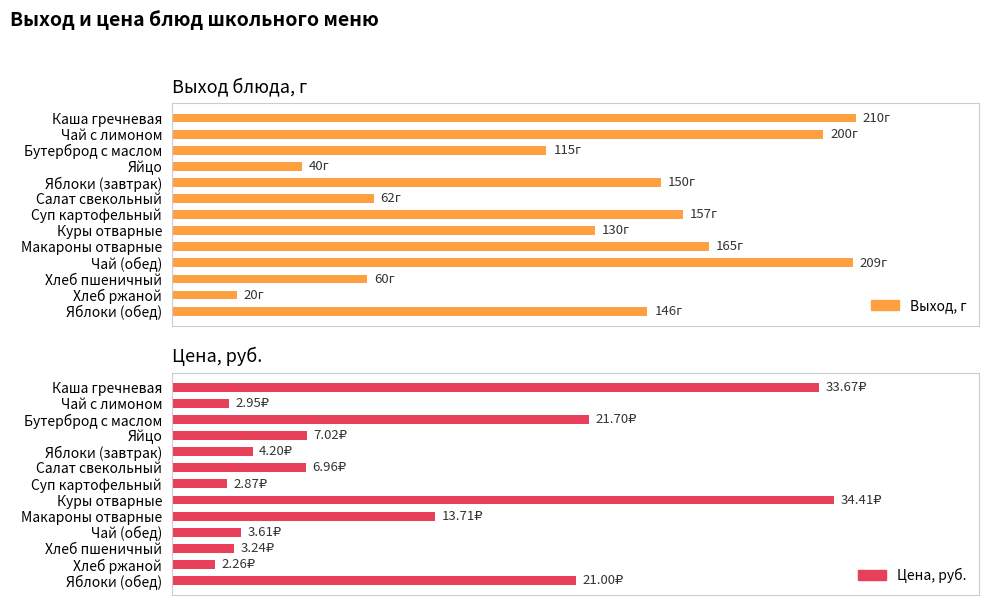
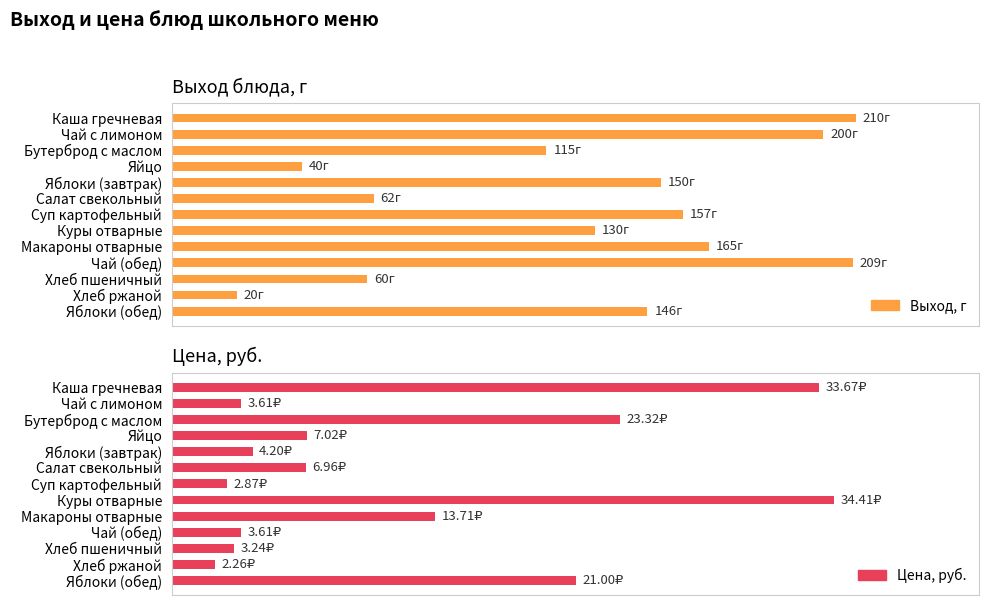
Цена, руб., Чай с лимоном: 2.95₽ -> 3.61₽
Цена, руб., Бутерброд с маслом: 21.70₽ -> 23.32₽
